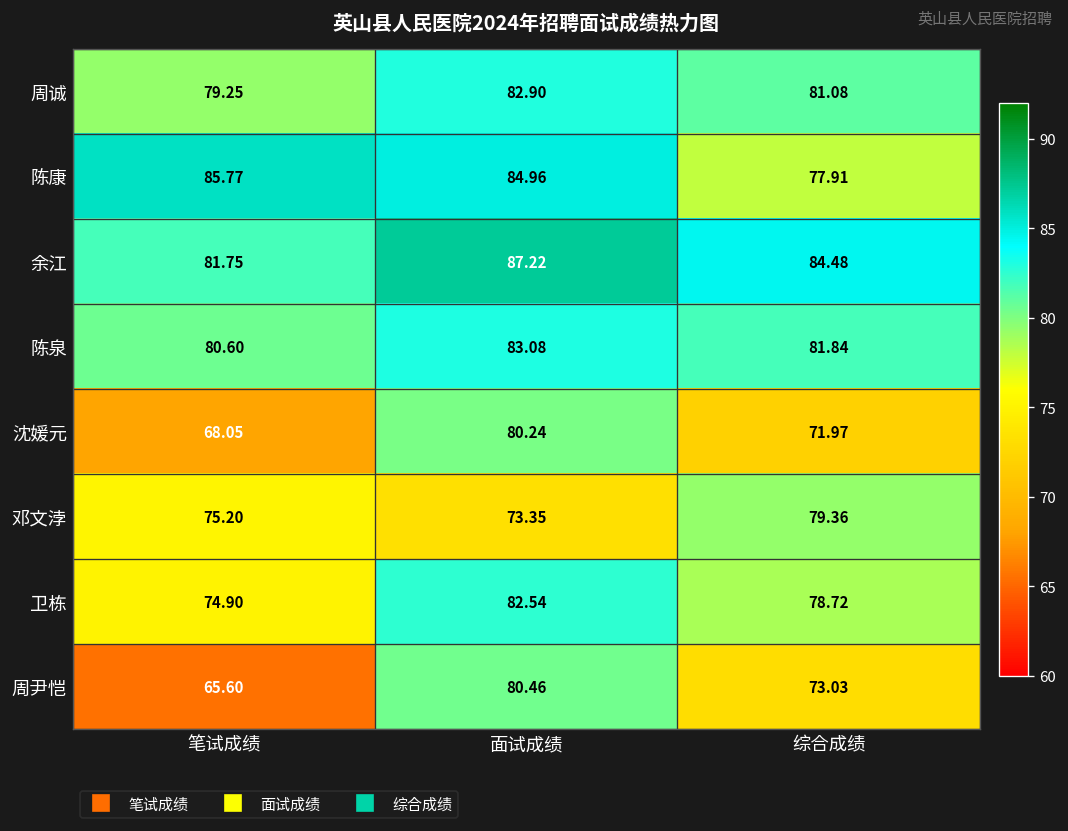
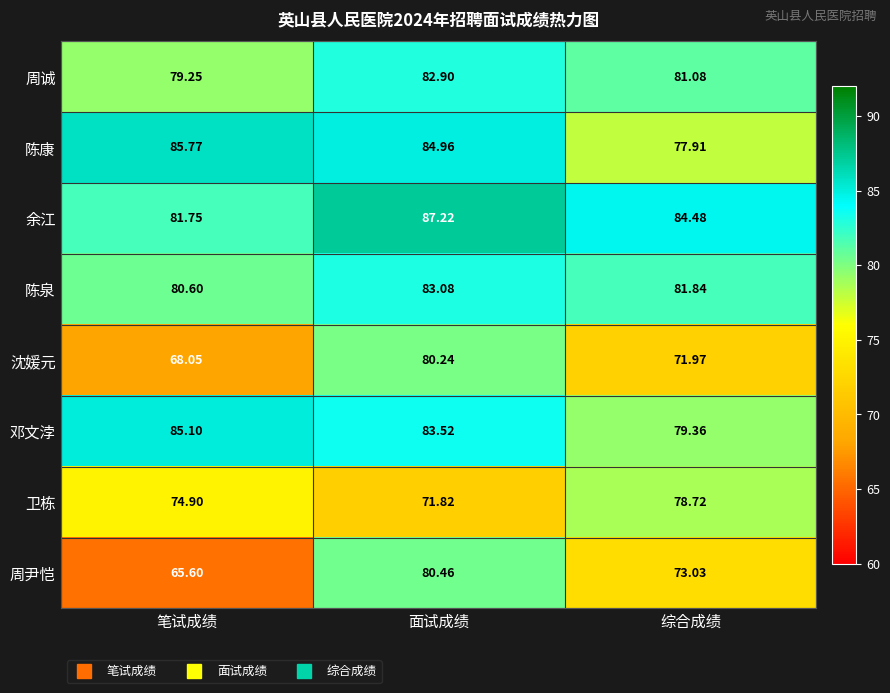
邓文浡, 笔试成绩: 75.20 -> 85.10
邓文浡, 面试成绩: 73.35 -> 83.52
卫栋, 面试成绩: 82.54 -> 71.82
